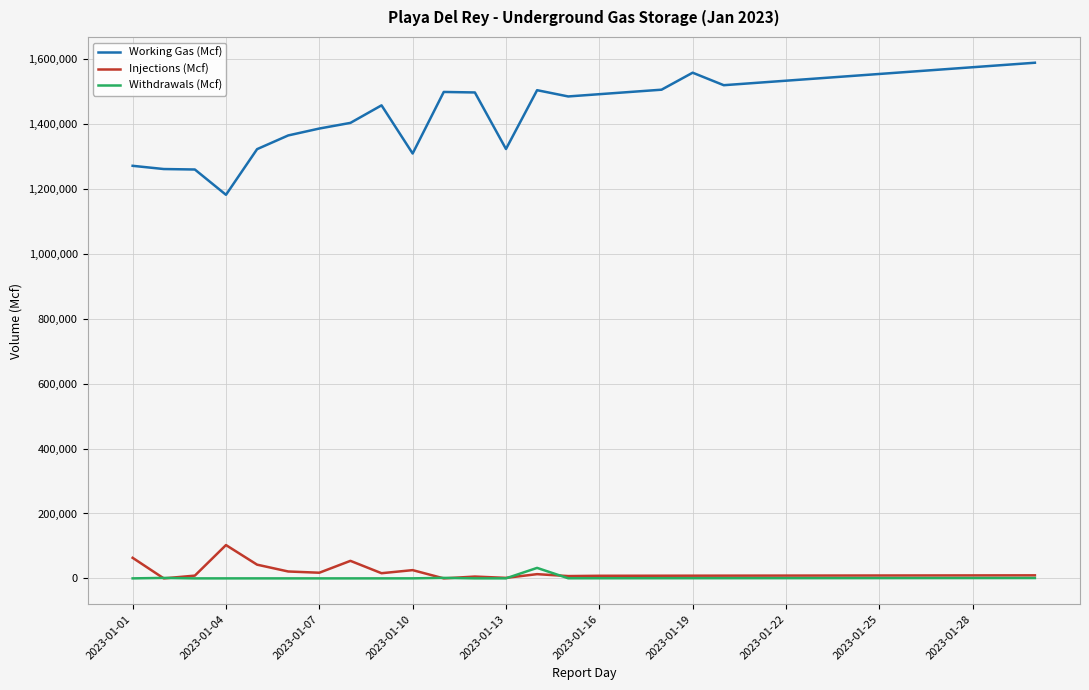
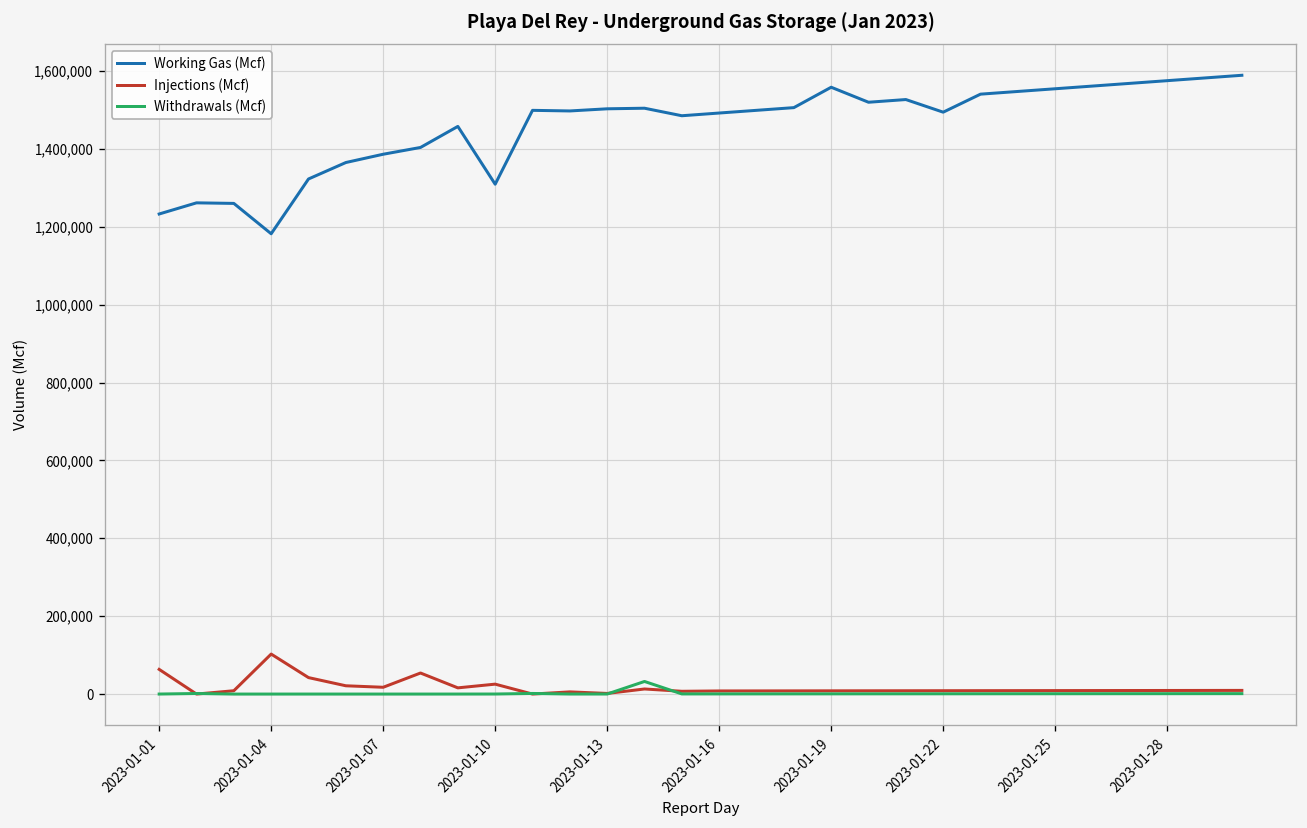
Working Gas (Mcf), 2023-01-01: 1,270,000 -> 1,230,000
Working Gas (Mcf), 2023-01-13: 1,320,000 -> 1,500,000
Working Gas (Mcf), 2023-01-22: 1,530,000 -> 1,490,000
